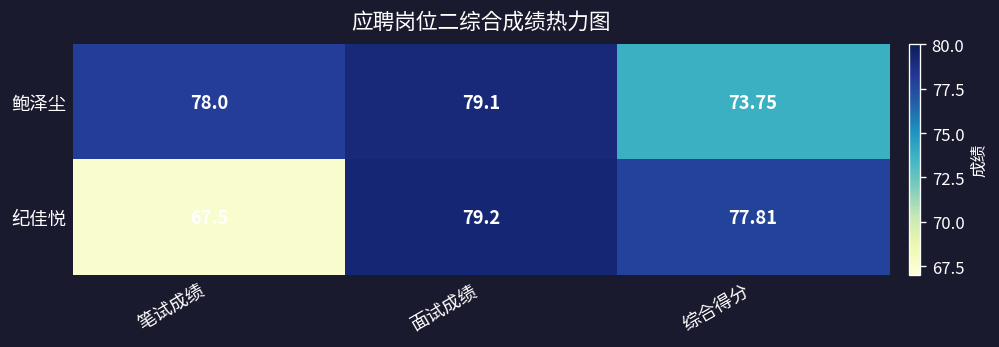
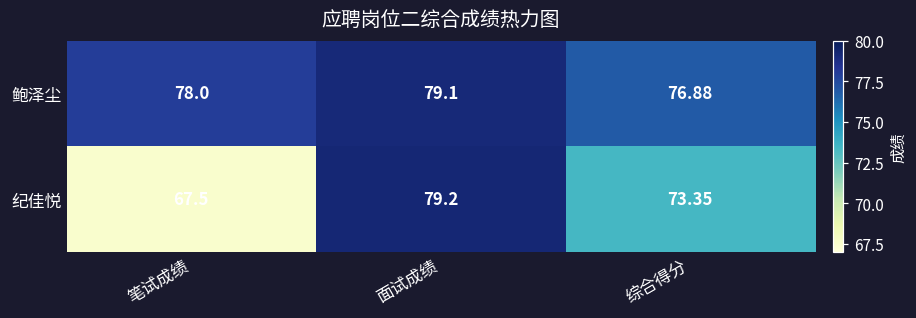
鲍泽尘, 综合得分: 73.75 -> 76.88
纪佳悦, 综合得分: 77.81 -> 73.35
